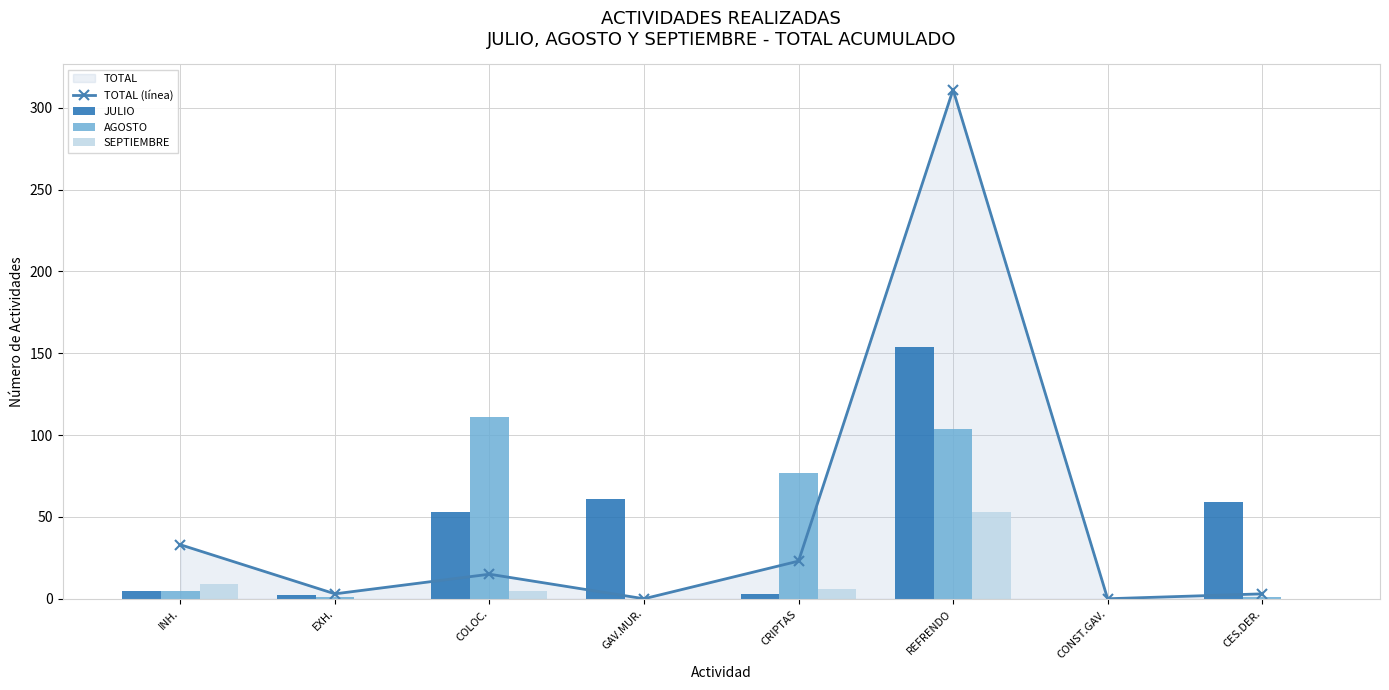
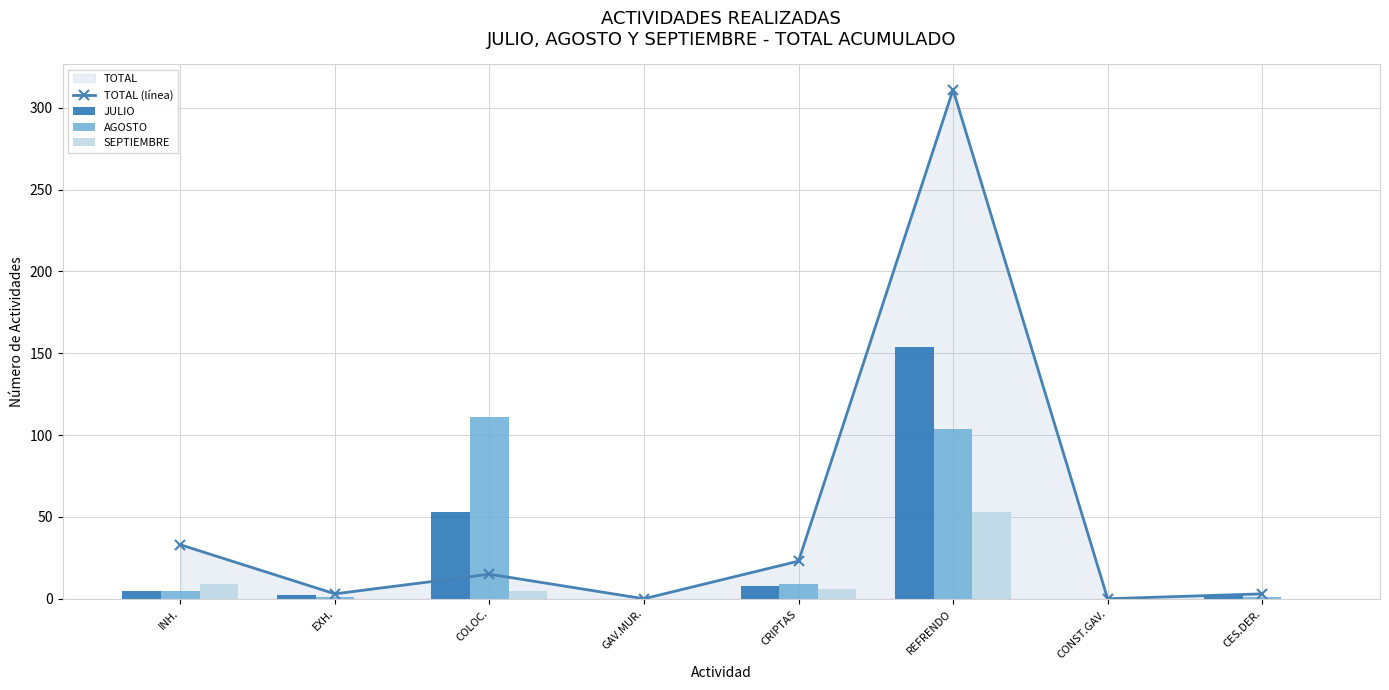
JULIO, GAV.MUR.: 61 -> 0
JULIO, CRIPTAS: 3 -> 8
AGOSTO, CRIPTAS: 77 -> 9
JULIO, CES.DER.: 59 -> 2
